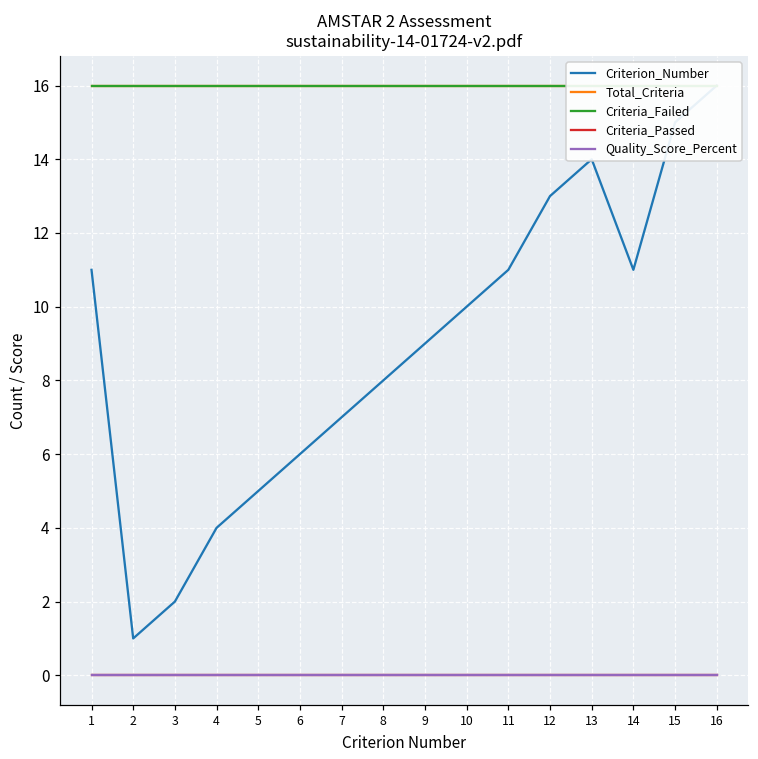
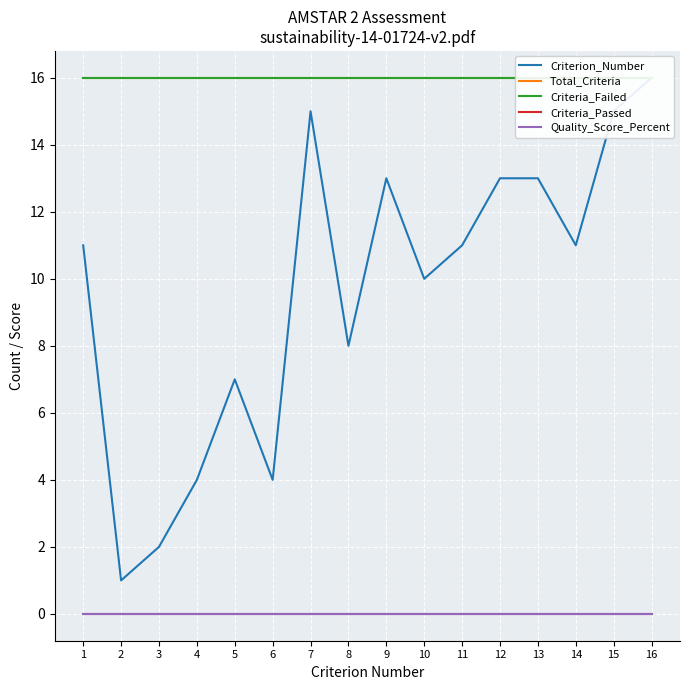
Criterion_Number, 5: 5 -> 7
Criterion_Number, 6: 6 -> 4
Criterion_Number, 7: 7 -> 15
Criterion_Number, 9: 9 -> 13
Criterion_Number, 13: 14 -> 13
